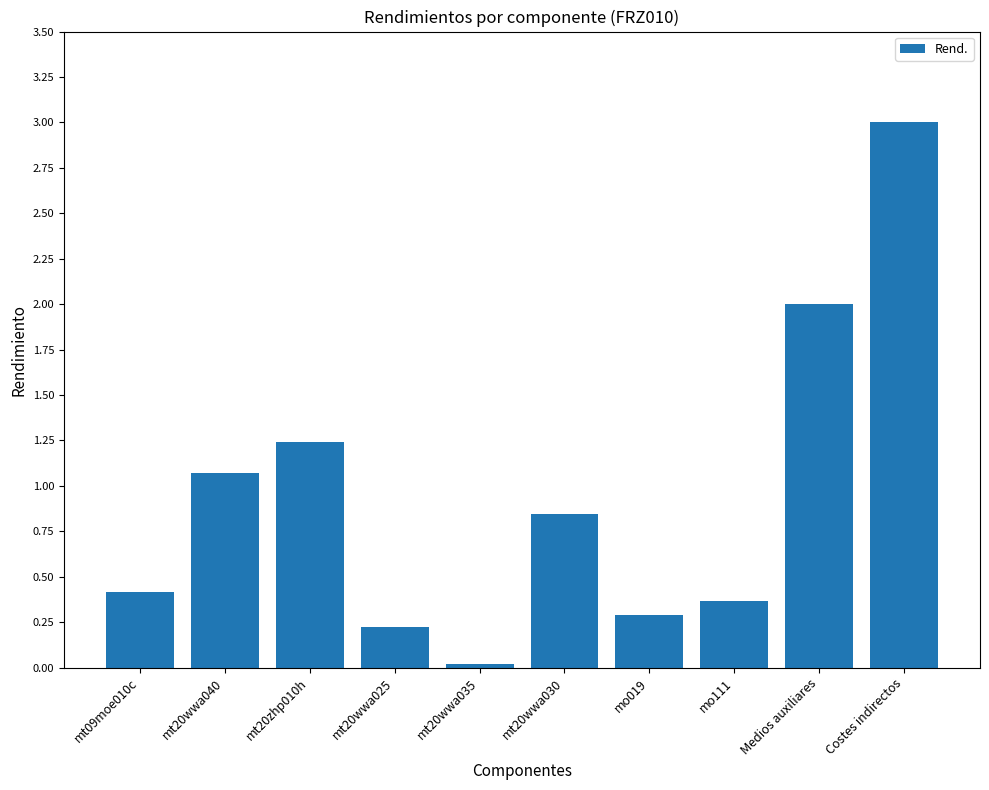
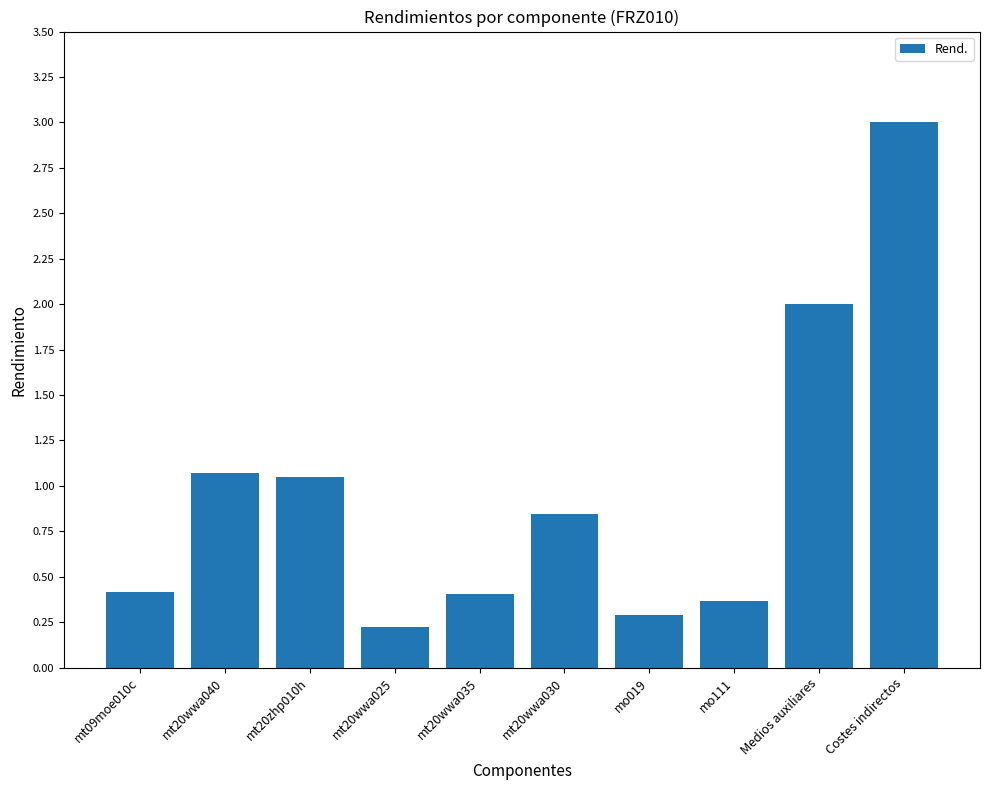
mt20zhp010h: 1.24 -> 1.05
mt20wwa035: 0.02 -> 0.41
